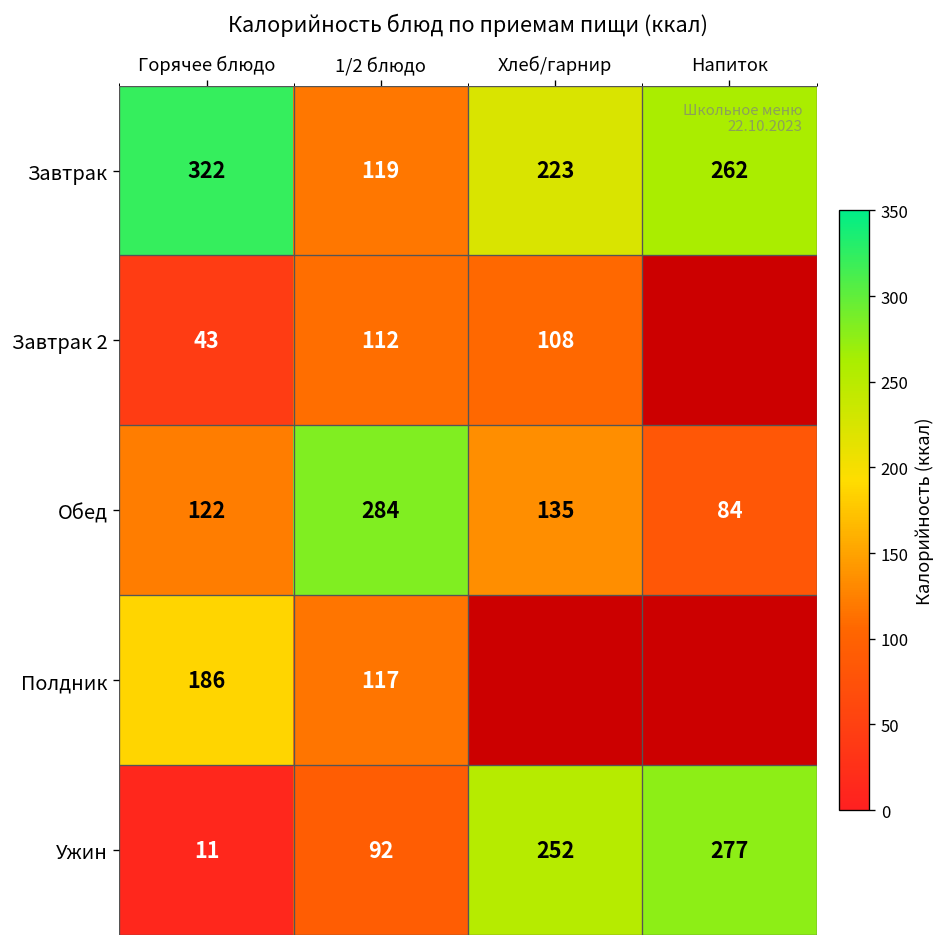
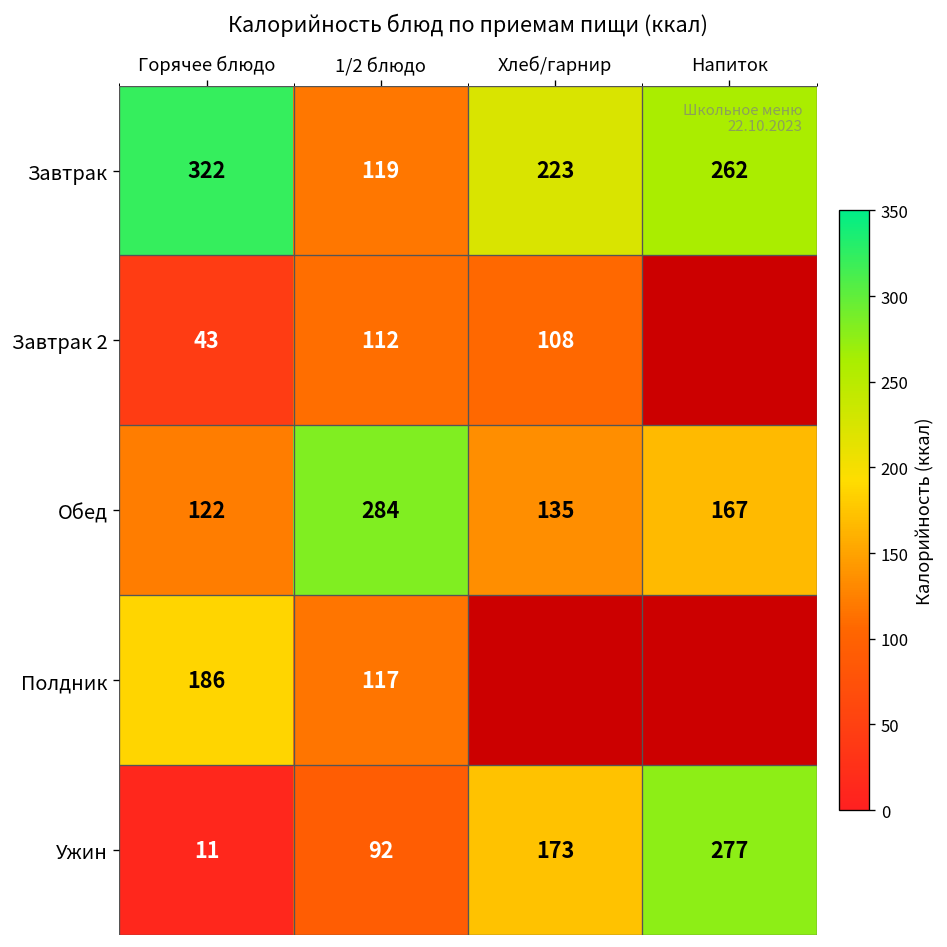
Обед, Напиток: 84 -> 167
Ужин, Хлеб/гарнир: 252 -> 173
